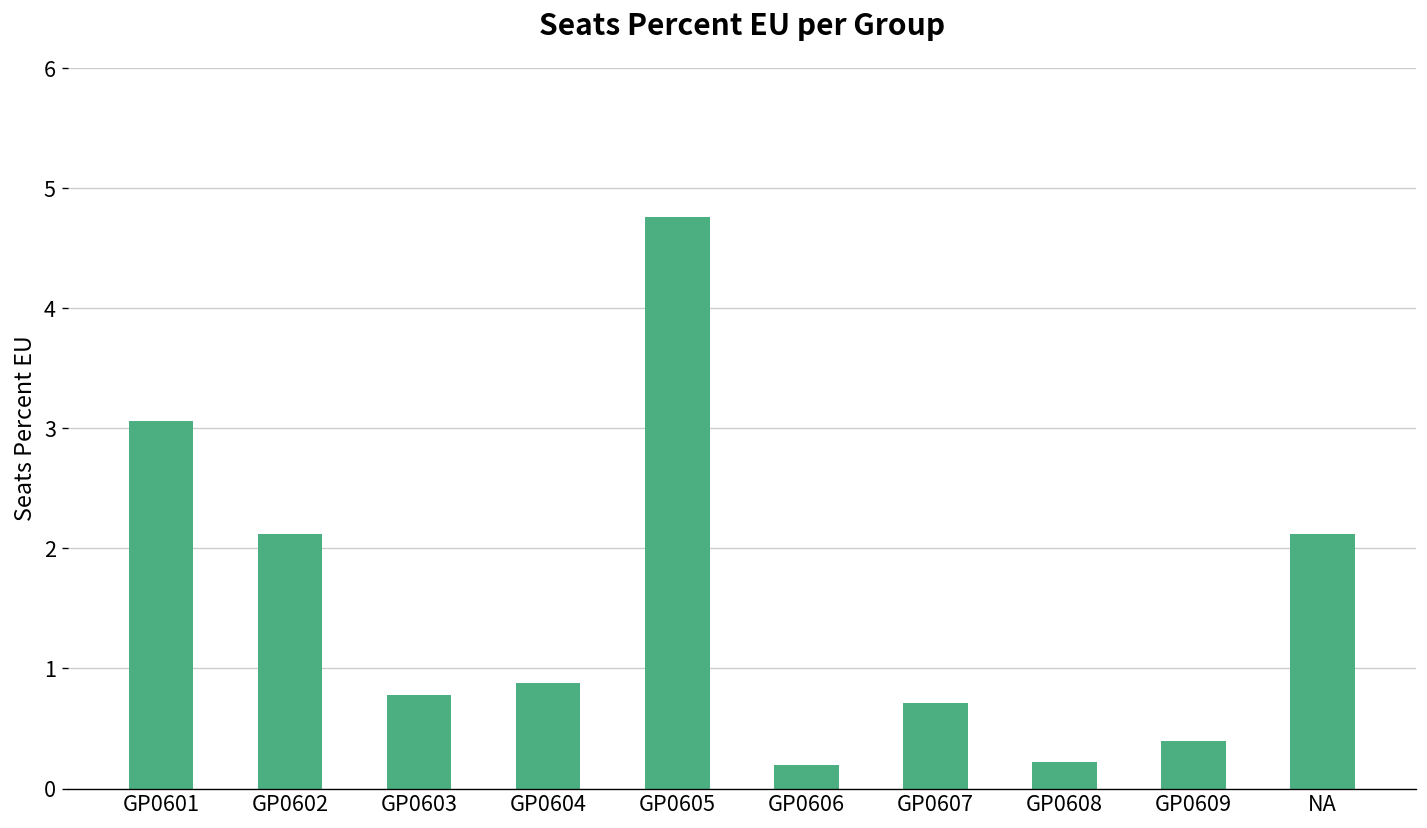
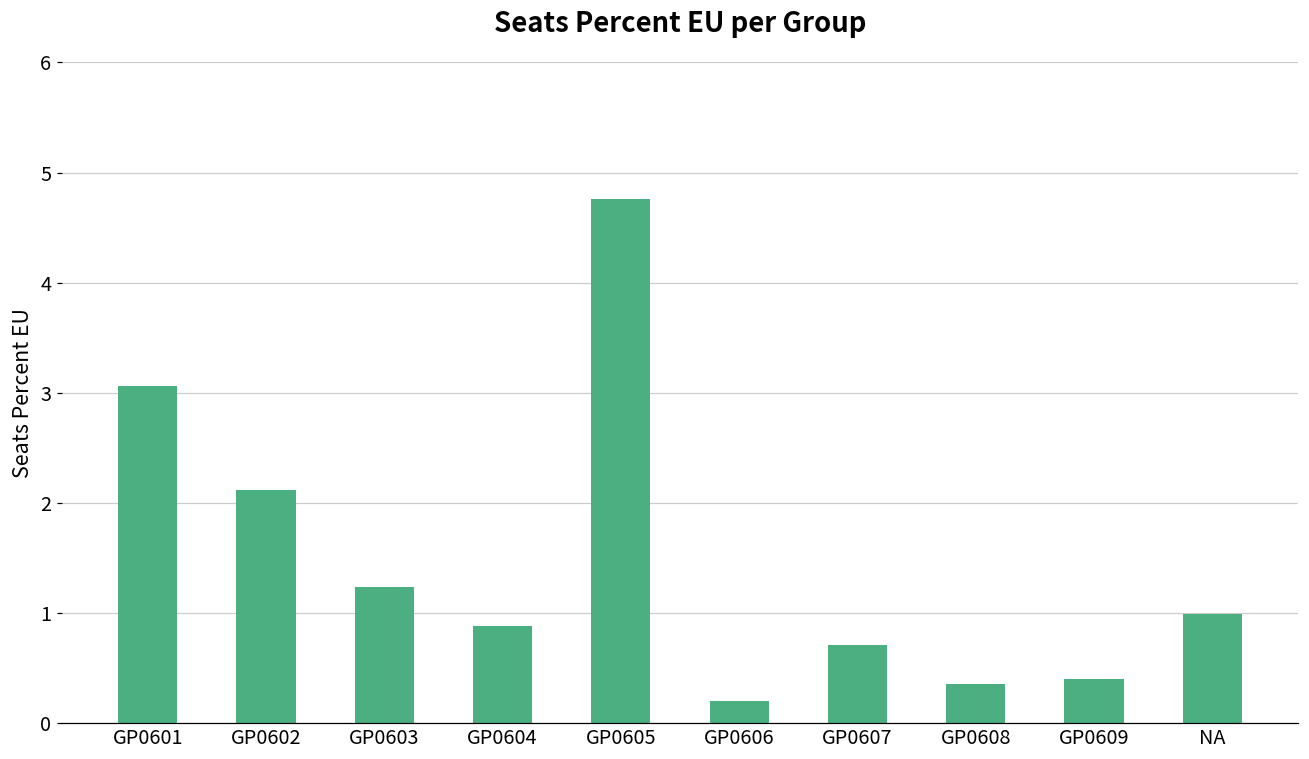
GP0603: 0.78 -> 1.23
GP0608: 0.22 -> 0.35
NA: 2.12 -> 0.99
